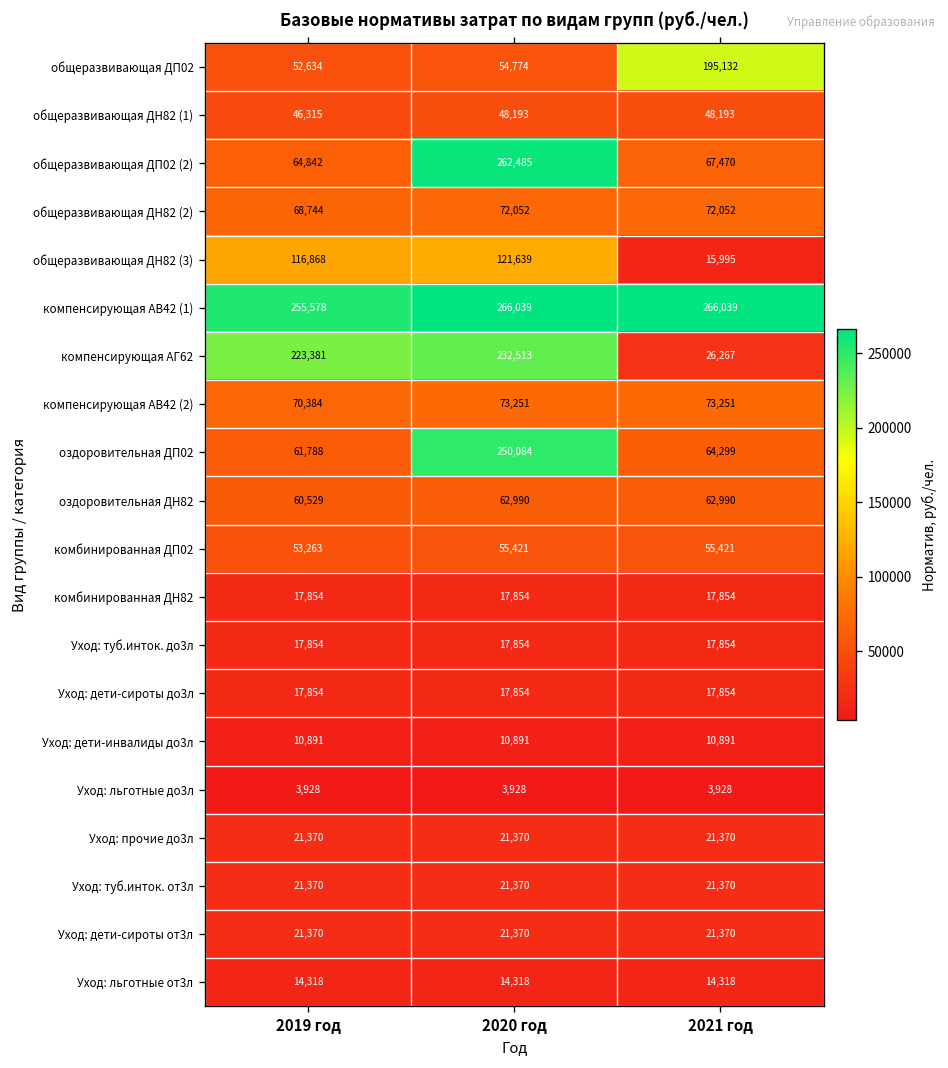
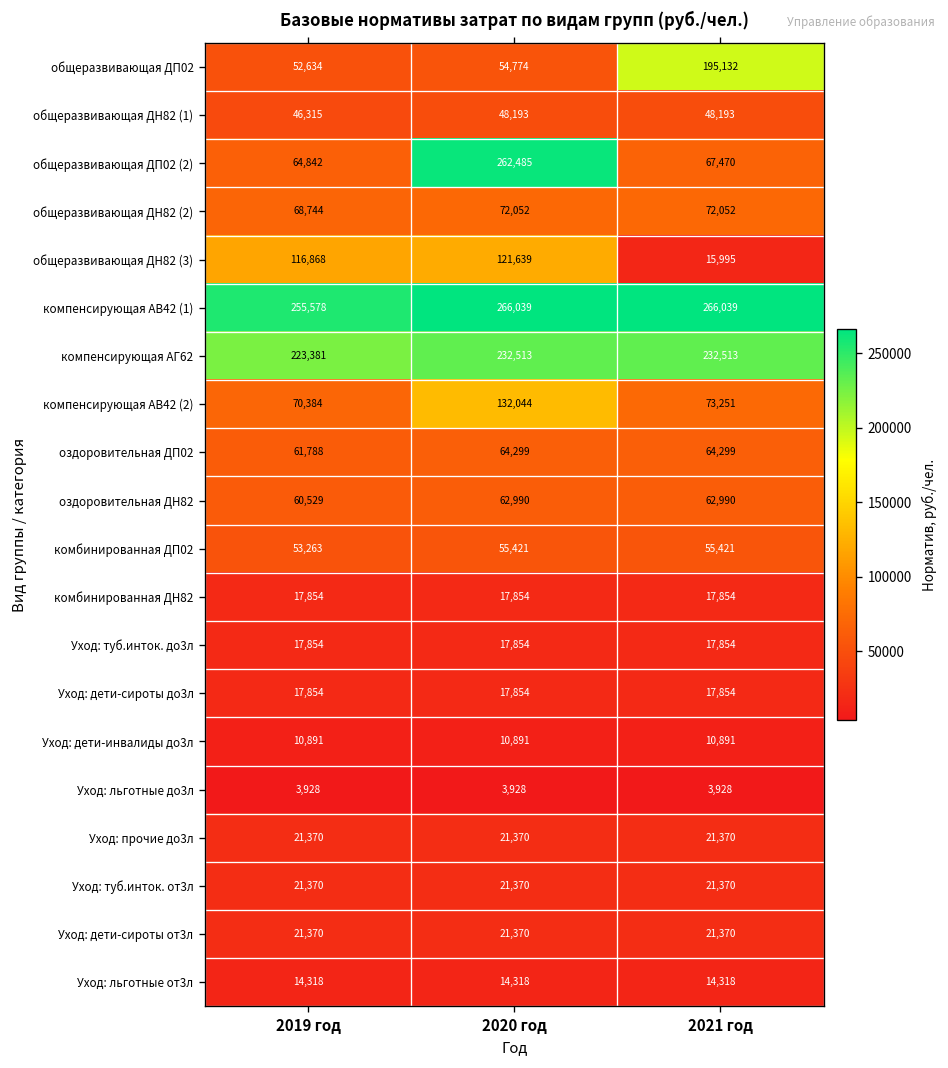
компенсирующая АГ62, 2021 год: 26,267 -> 232,513
компенсирующая АВ42 (2), 2020 год: 73,251 -> 132,044
оздоровительная ДП02, 2020 год: 250,084 -> 64,299
